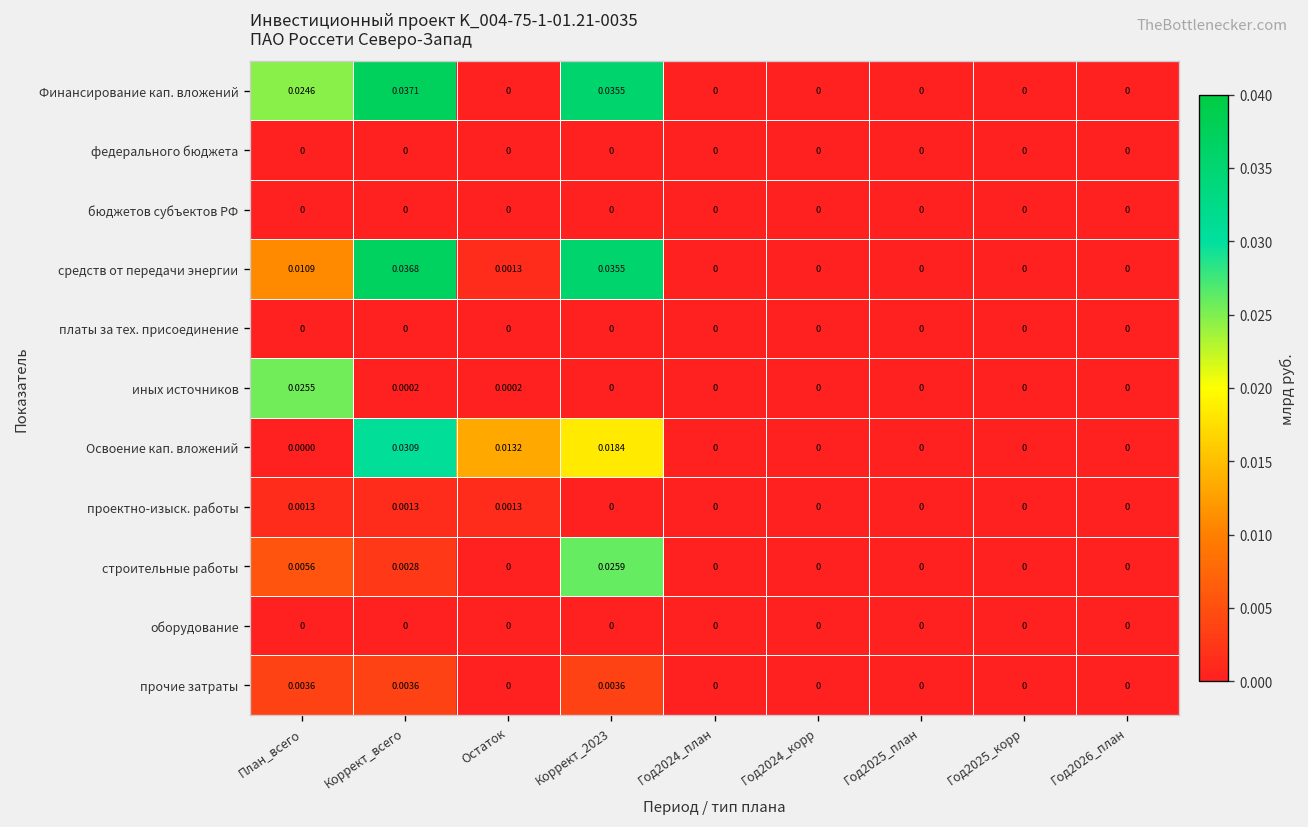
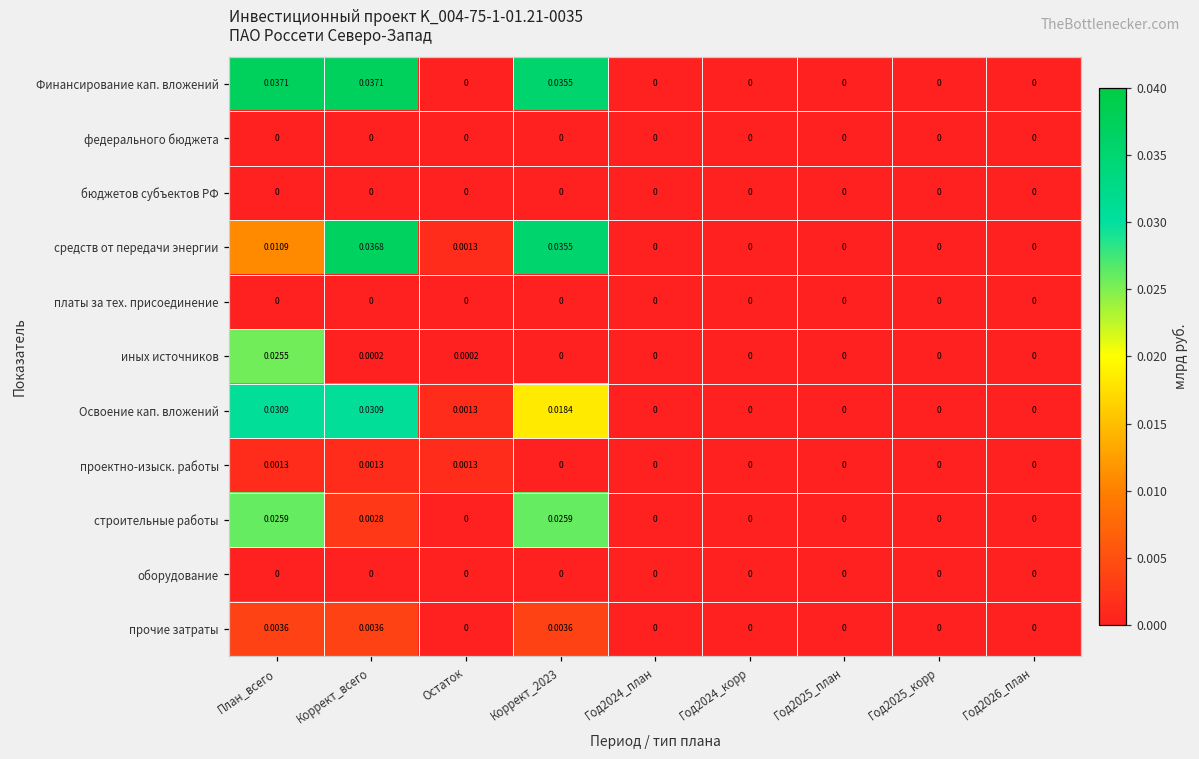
Финансирование кап. вложений, План_всего: 0.0246 -> 0.0371
Освоение кап. вложений, План_всего: 0.0000 -> 0.0309
Освоение кап. вложений, Остаток: 0.0132 -> 0.0013
строительные работы, План_всего: 0.0056 -> 0.0259
